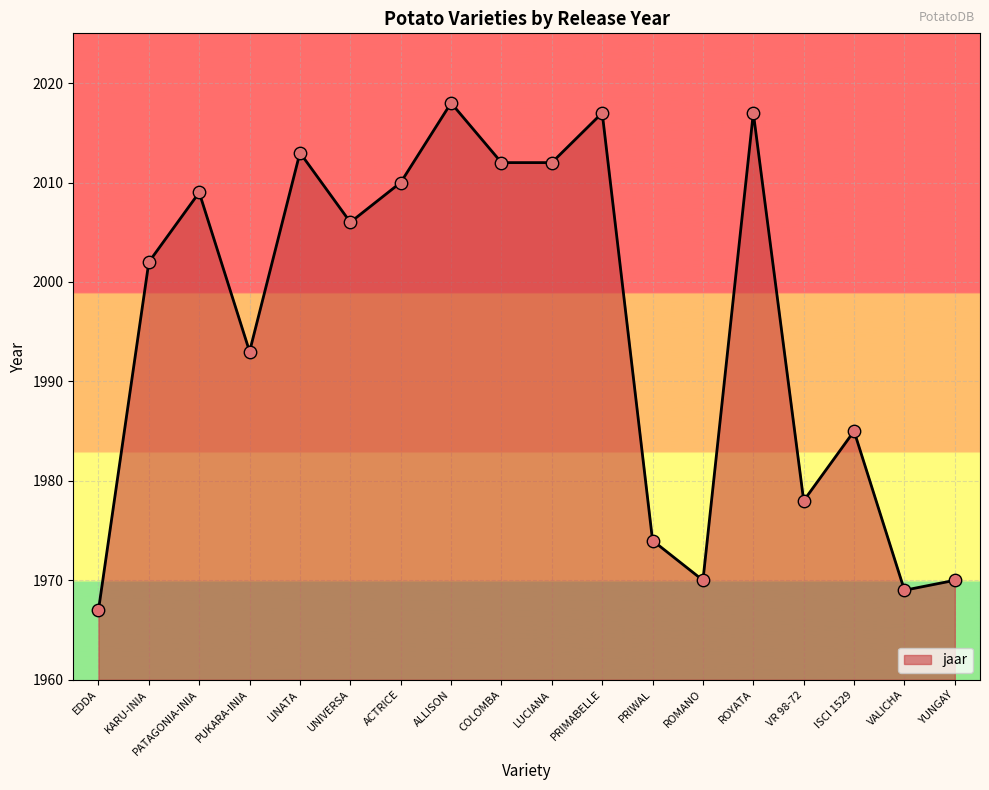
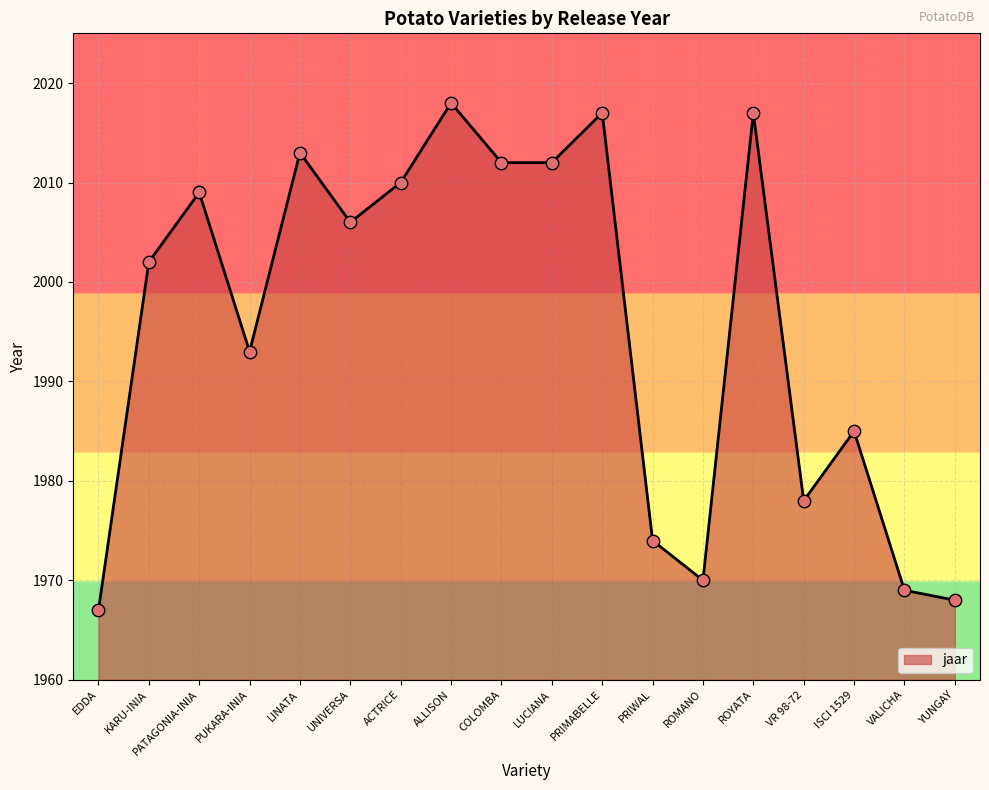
YUNGAY: 1970 -> 1968
